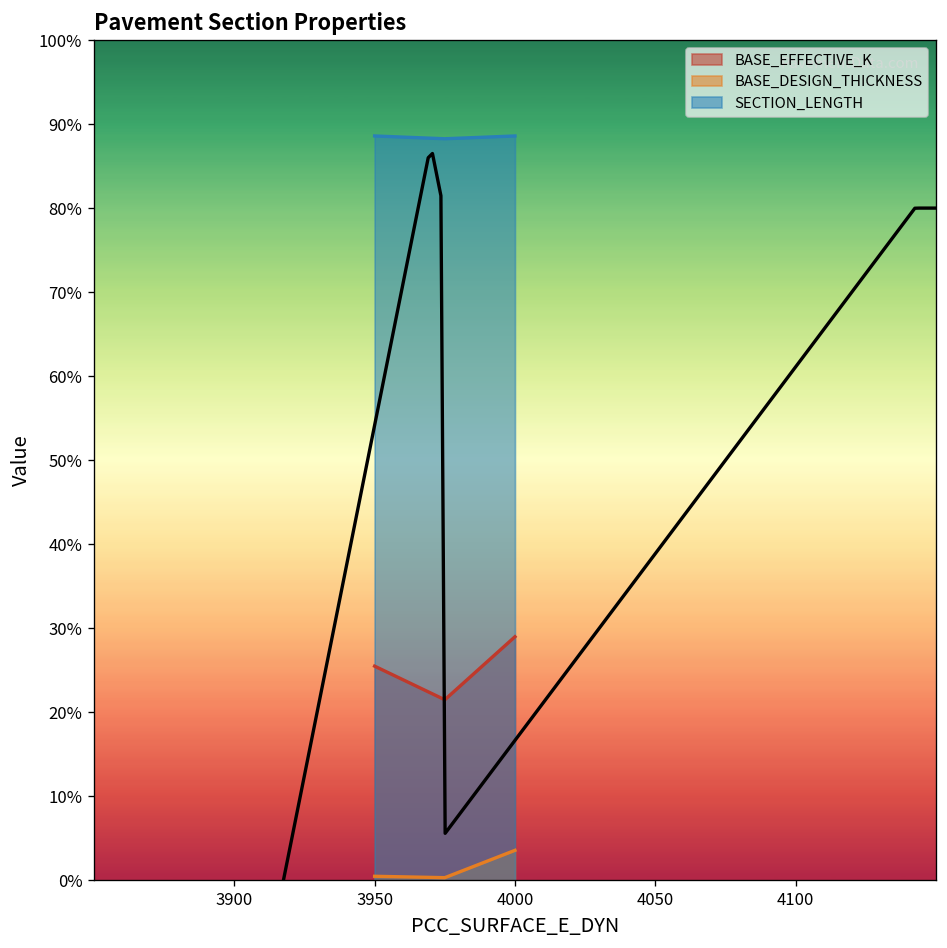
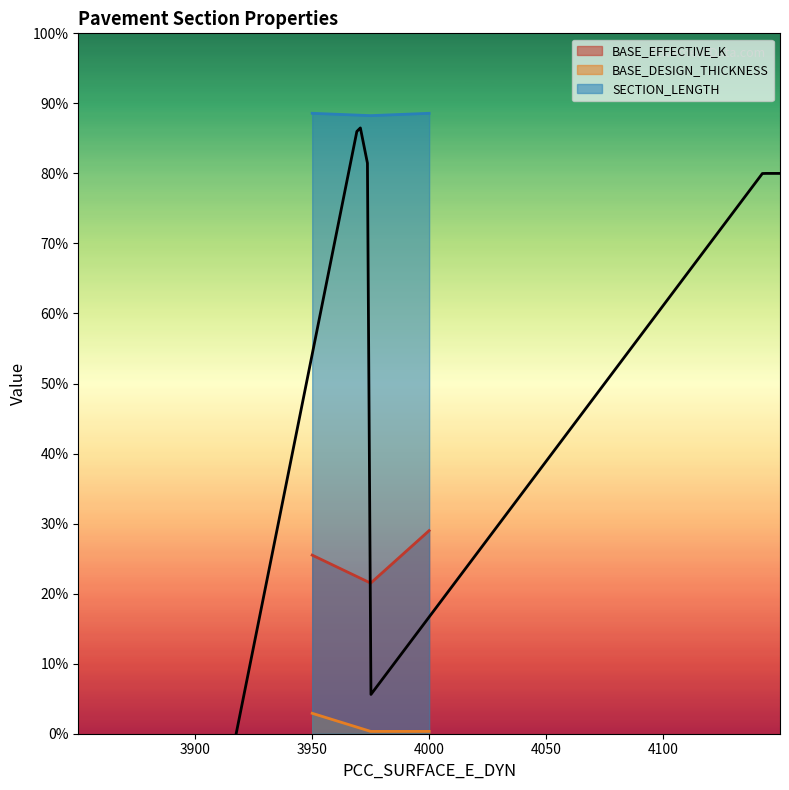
BASE_DESIGN_THICKNESS, 3950: 1% -> 3%
BASE_DESIGN_THICKNESS, 4000: 4% -> 0%
